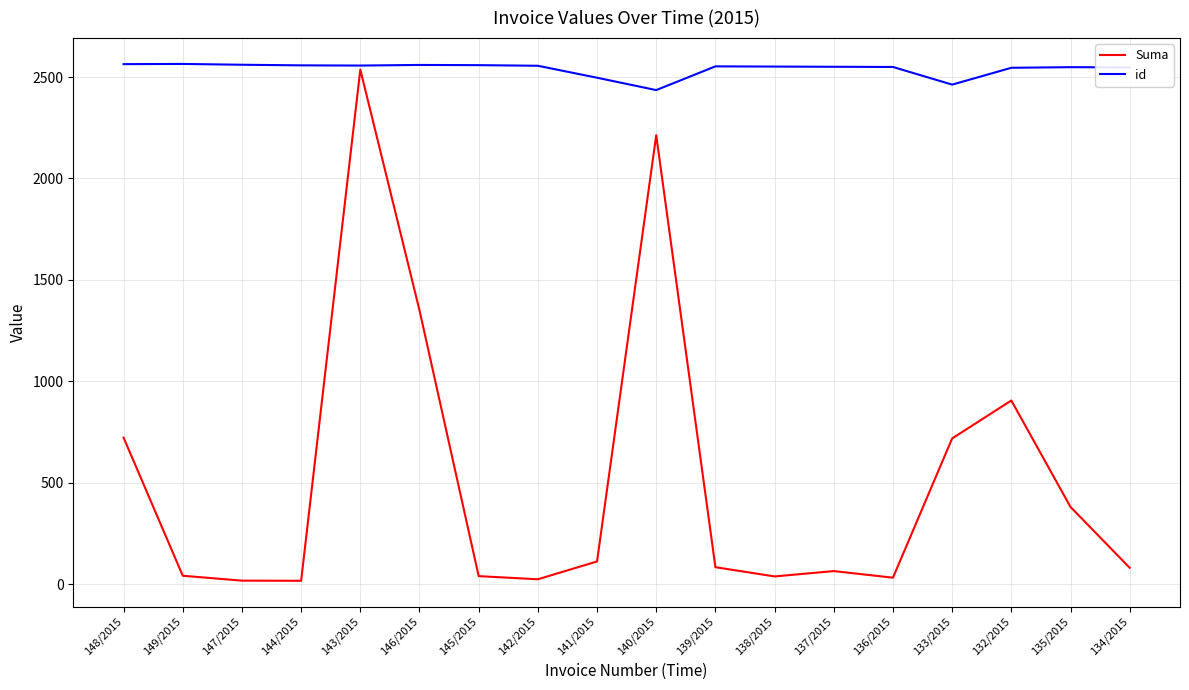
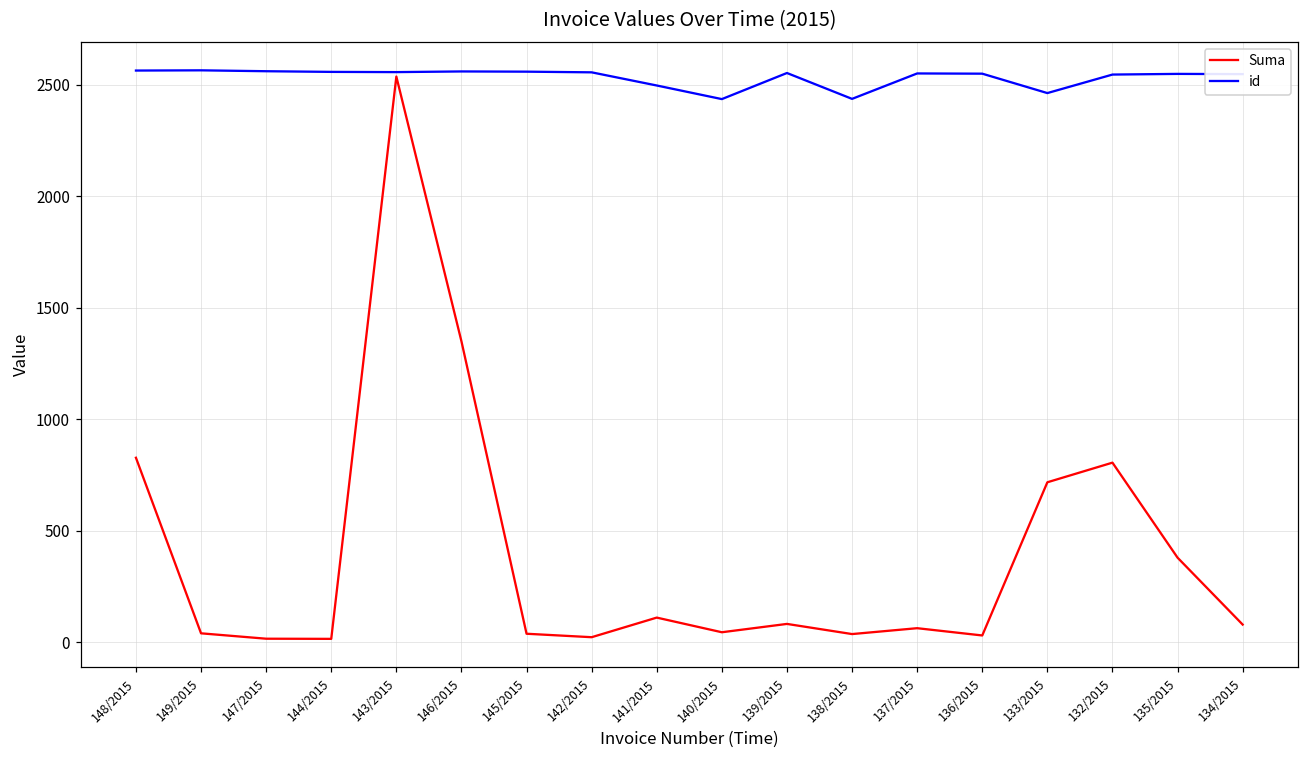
Suma, 148/2015: 720 -> 830
Suma, 140/2015: 2210 -> 50
id, 138/2015: 2550 -> 2440
Suma, 132/2015: 910 -> 810
